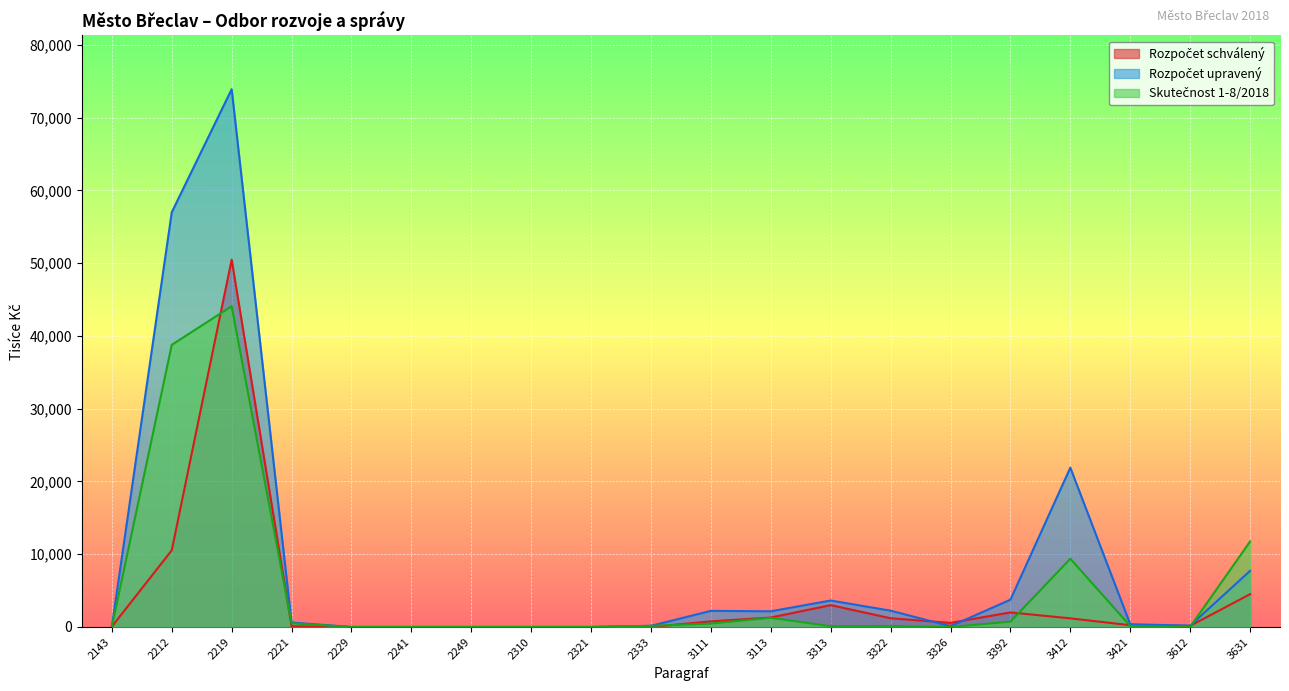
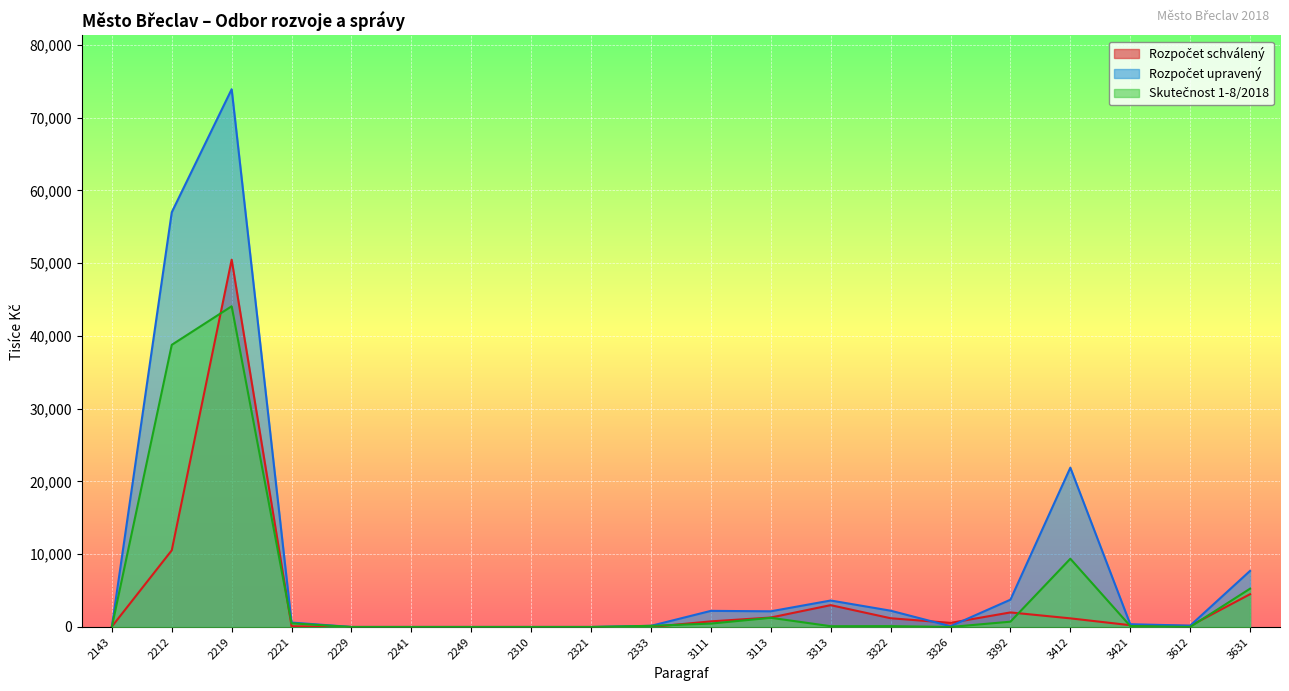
Skutečnost 1-8/2018, 3631: 12,000 -> 5,000
